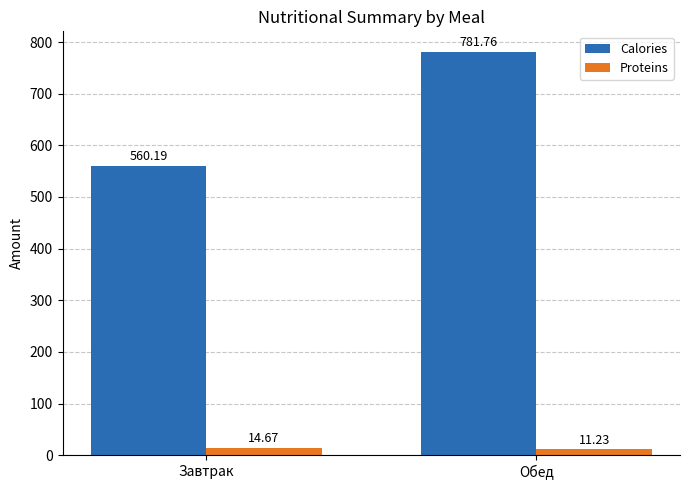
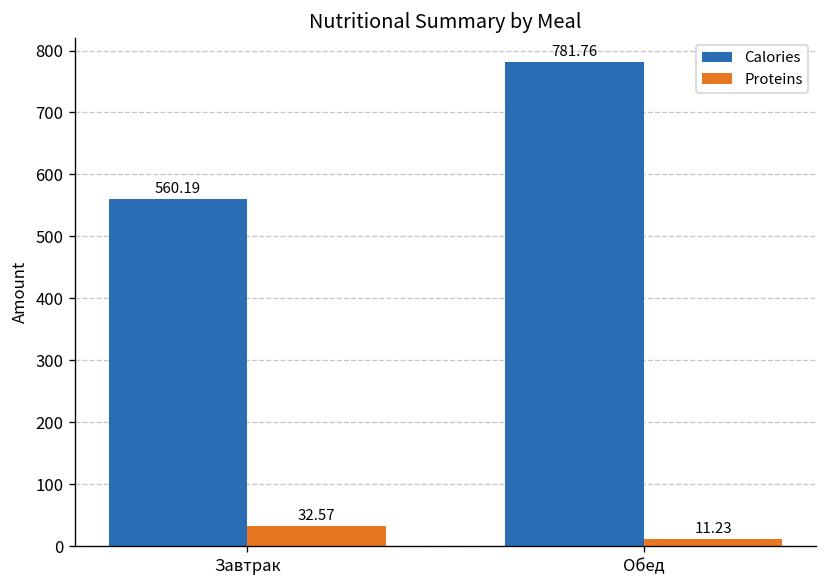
Proteins, Завтрак: 14.67 -> 32.57
